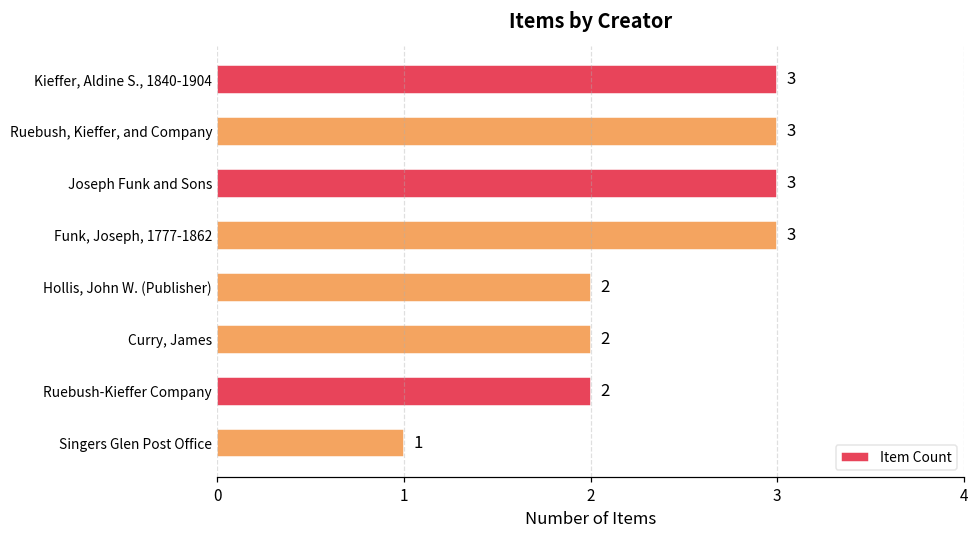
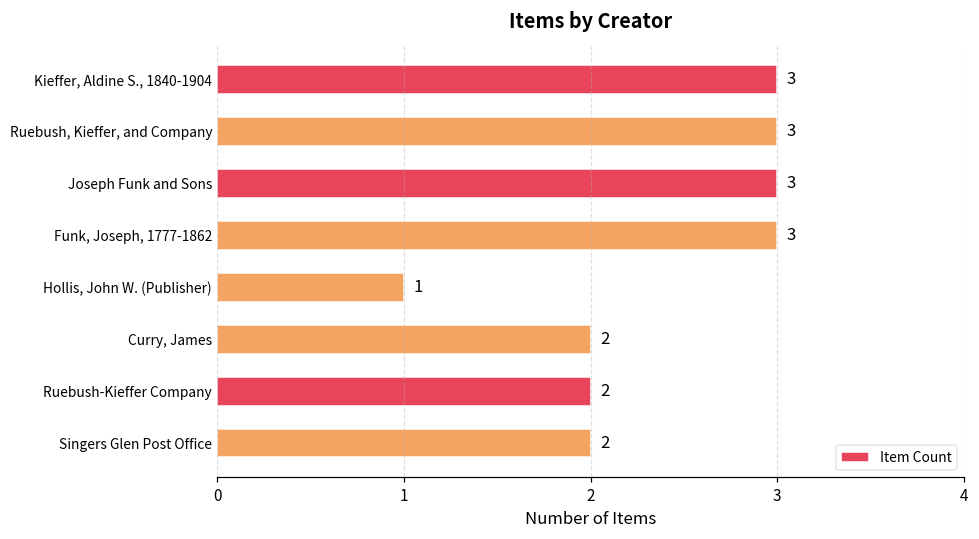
Hollis, John W. (Publisher): 2 -> 1
Singers Glen Post Office: 1 -> 2
